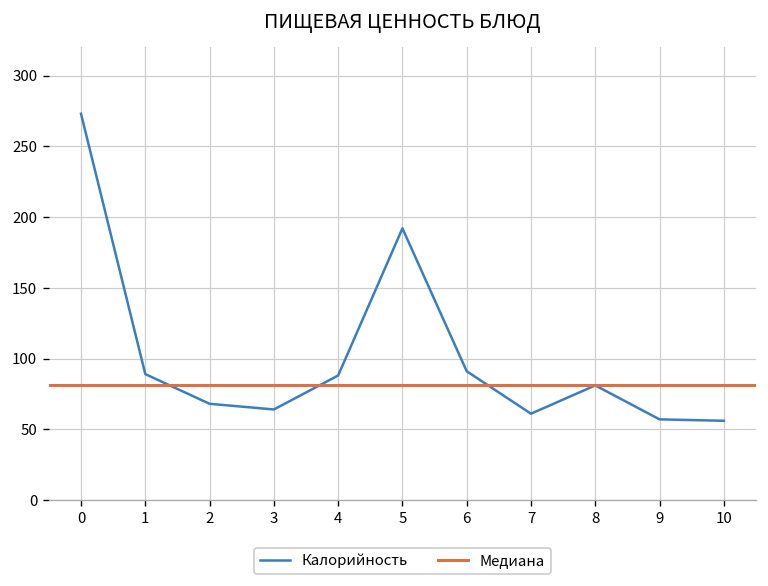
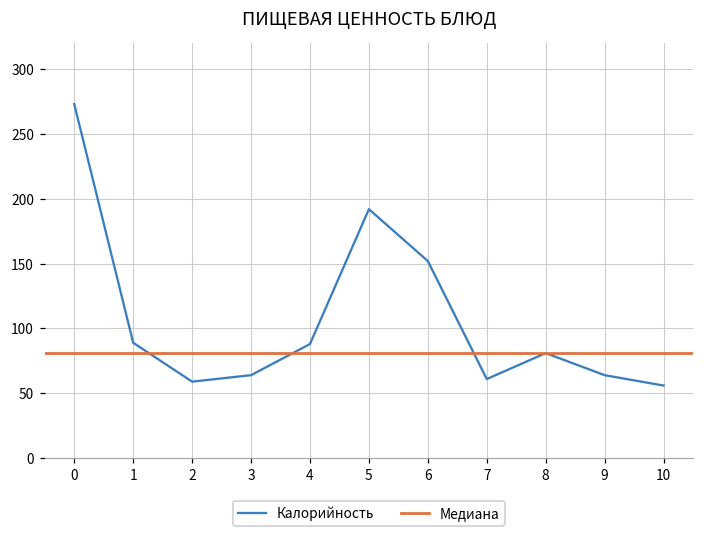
2: 68 -> 59
6: 91 -> 152
9: 57 -> 64
